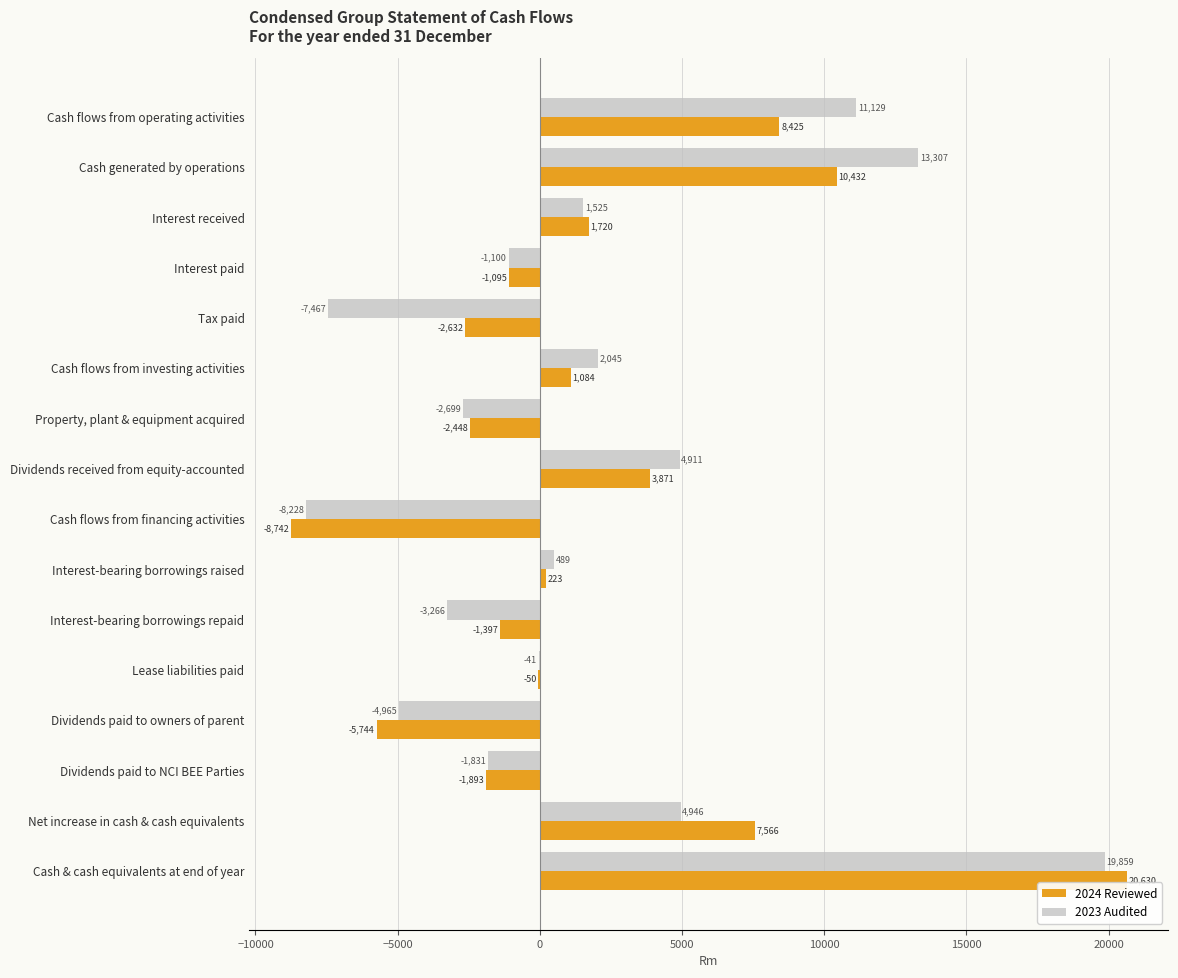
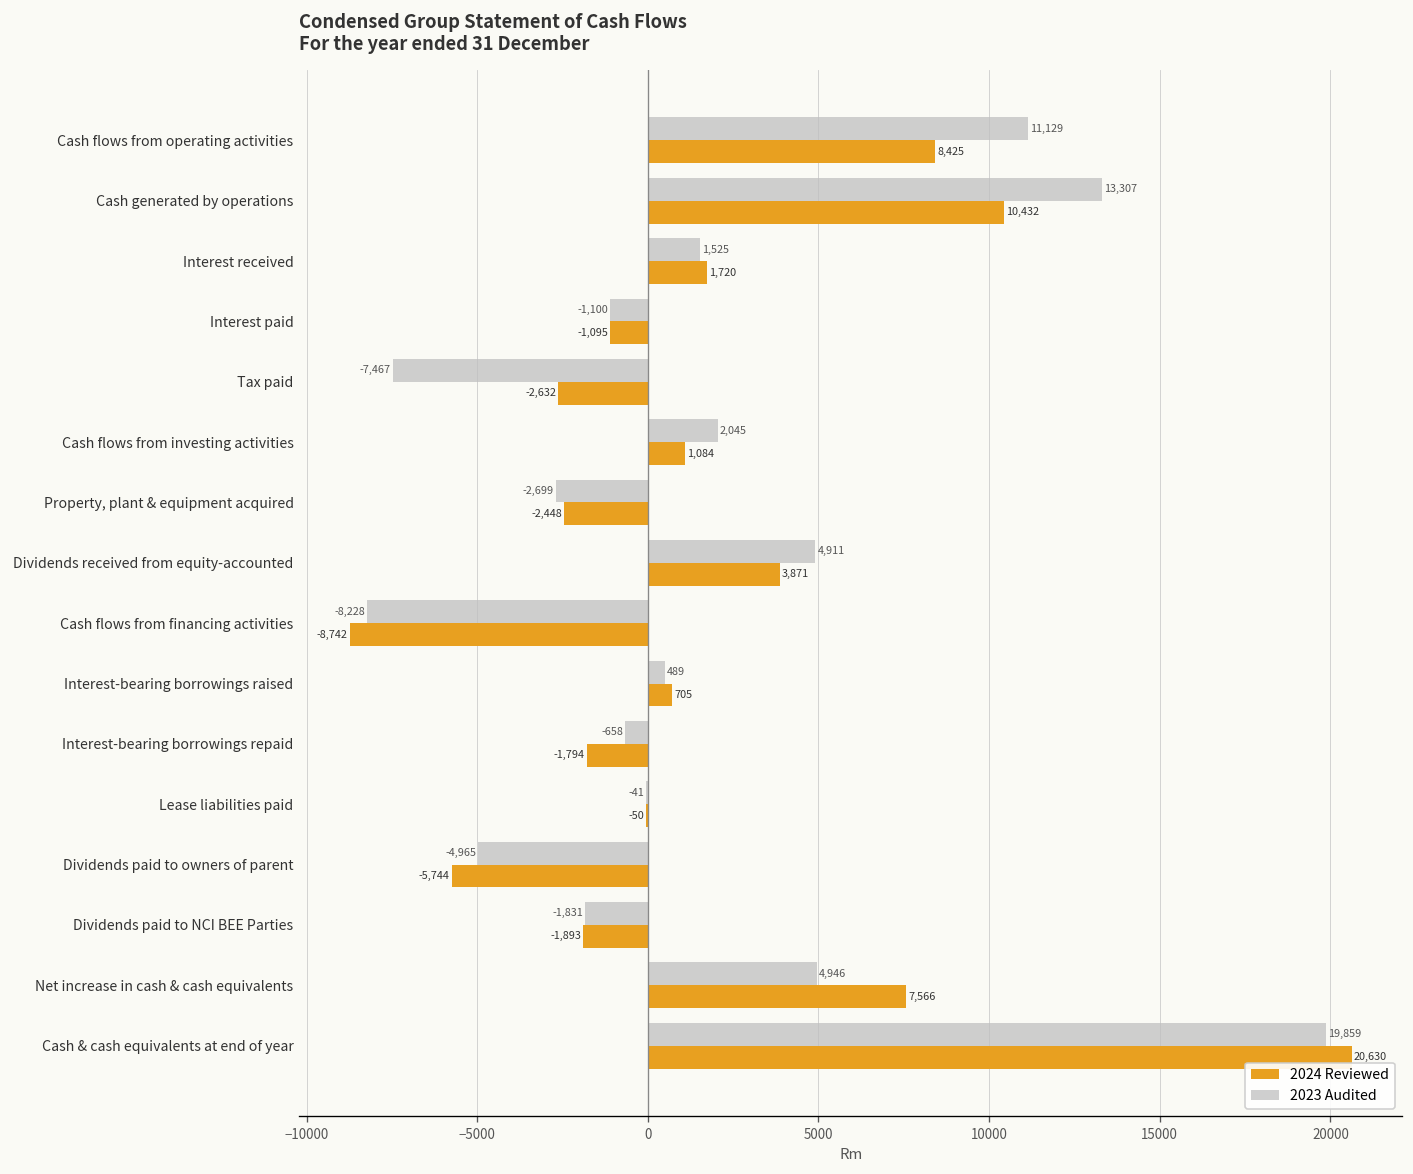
2024 Reviewed, Interest-bearing borrowings raised: 223 -> 705
2023 Audited, Interest-bearing borrowings repaid: -3,266 -> -658
2024 Reviewed, Interest-bearing borrowings repaid: -1,397 -> -1,794
